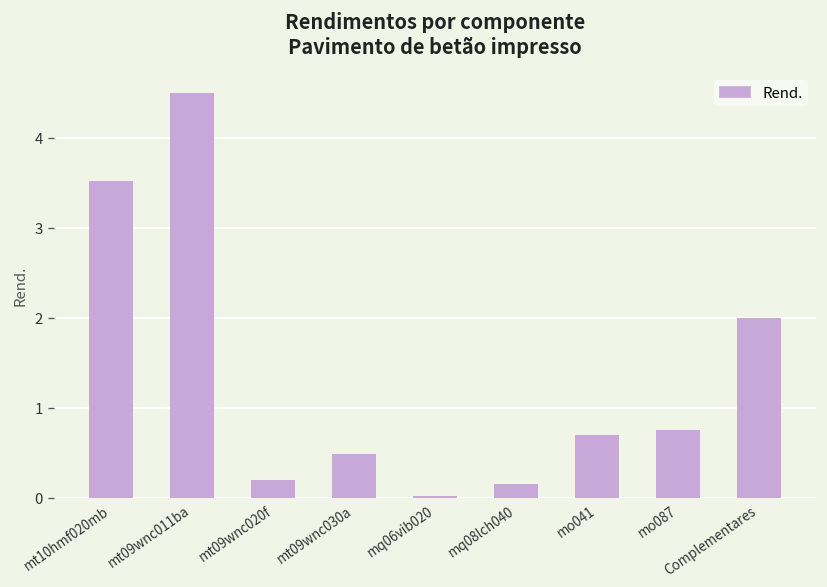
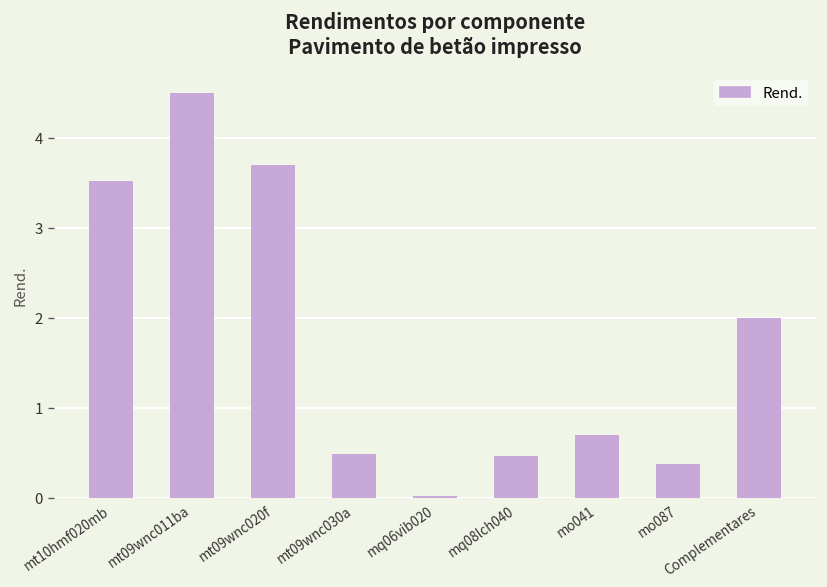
mt09wnc020f: 0.2 -> 3.7
mq08lch040: 0.2 -> 0.5
mo087: 0.8 -> 0.4
